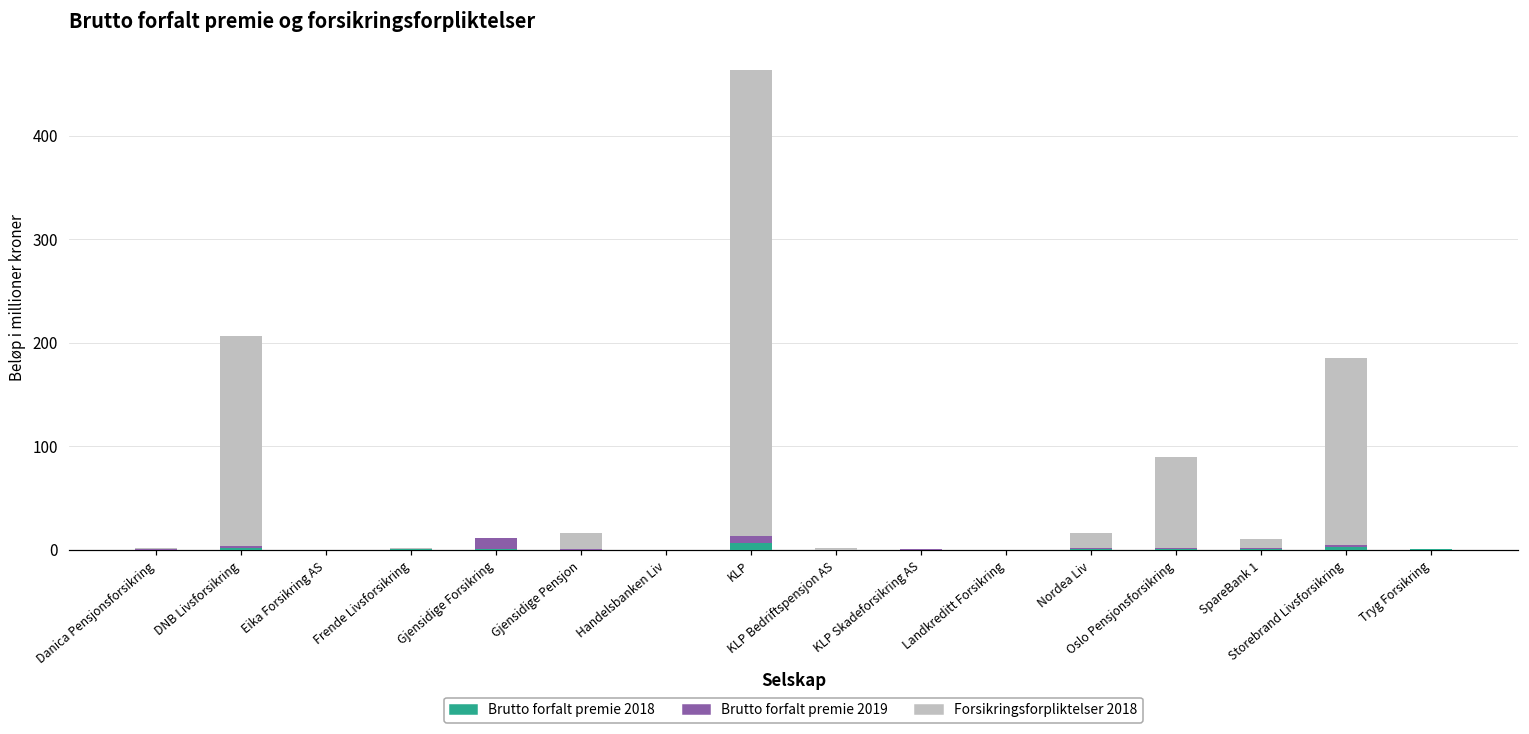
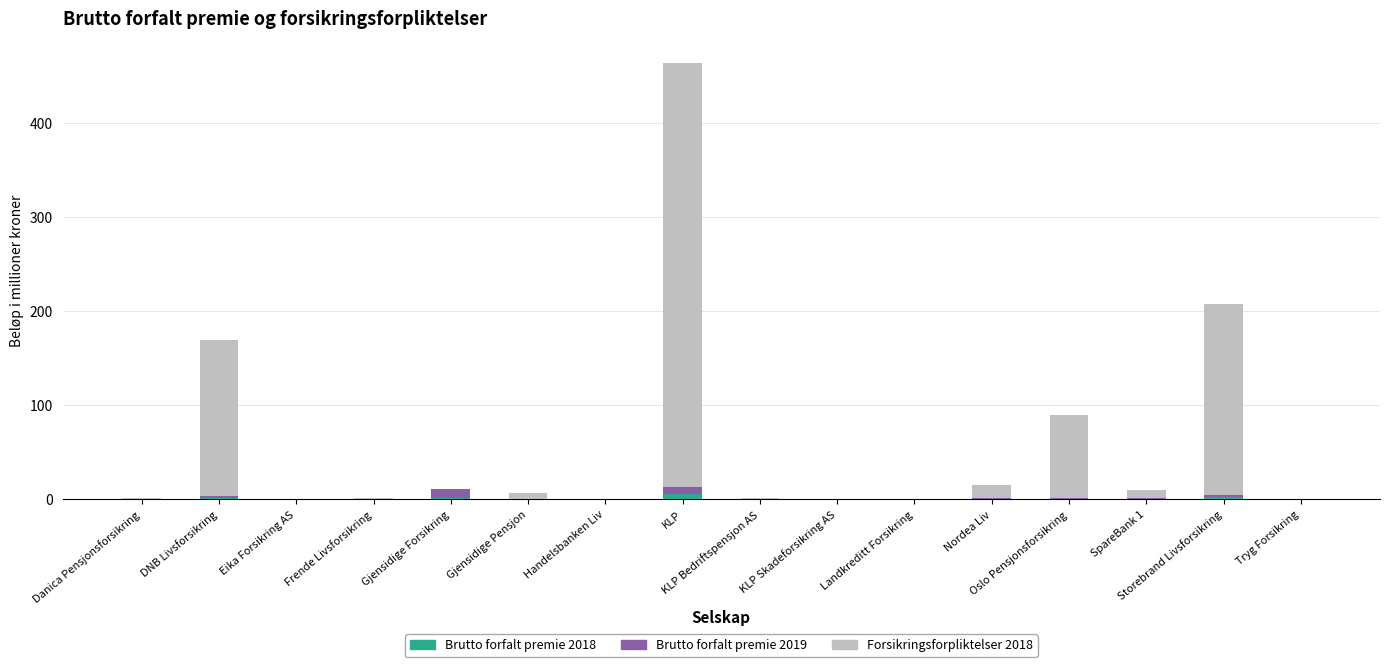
Forsikringsforpliktelser 2018, DNB Livsforsikring: 200 -> 170
Forsikringsforpliktelser 2018, Gjensidige Pensjon: 20 -> 10
Forsikringsforpliktelser 2018, Storebrand Livsforsikring: 180 -> 200
